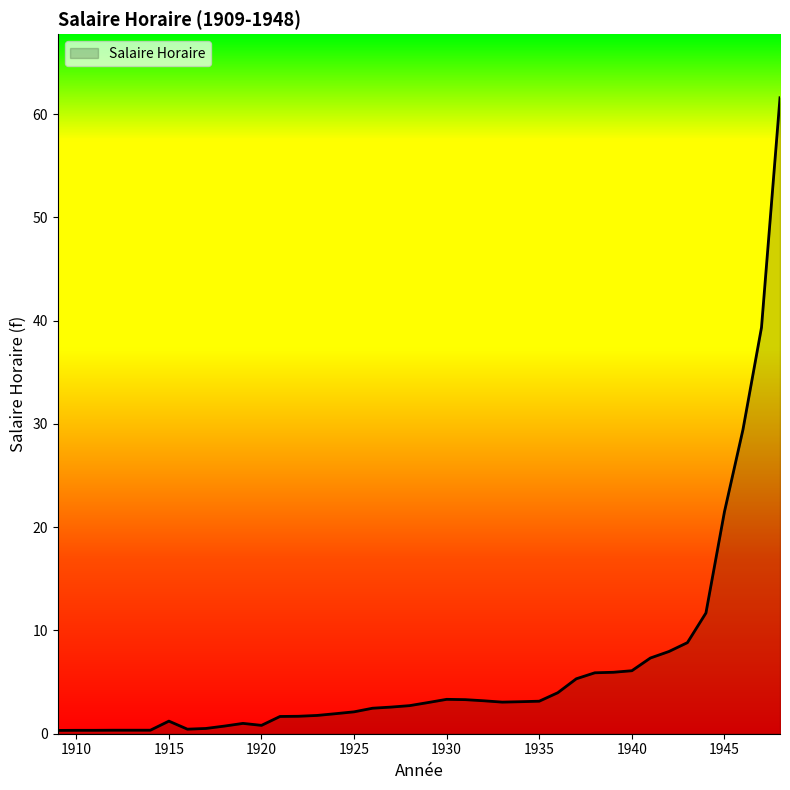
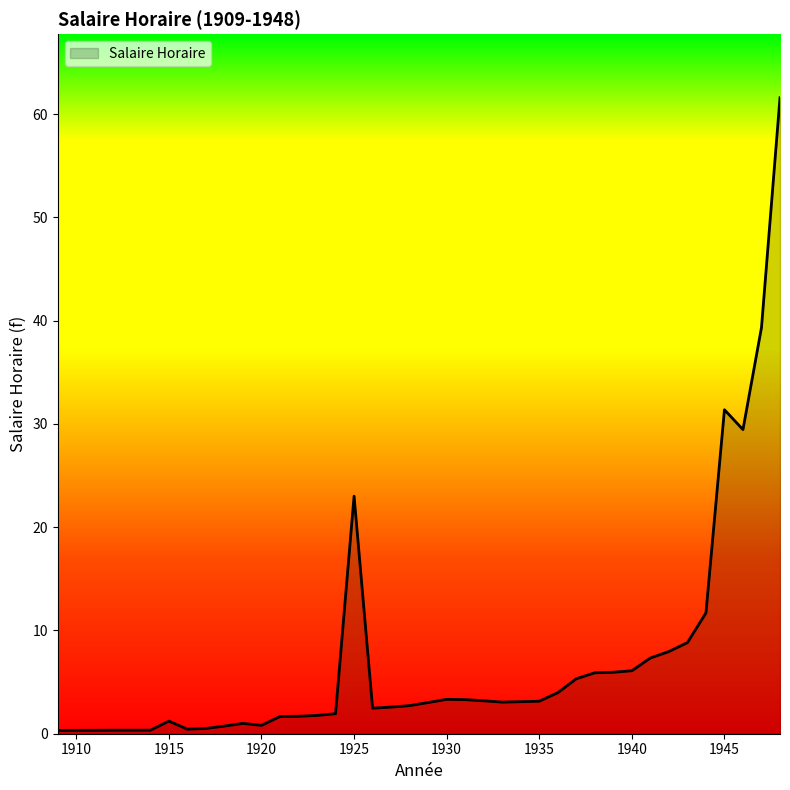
1925: 2.1 -> 23.0
1945: 21.5 -> 31.4
